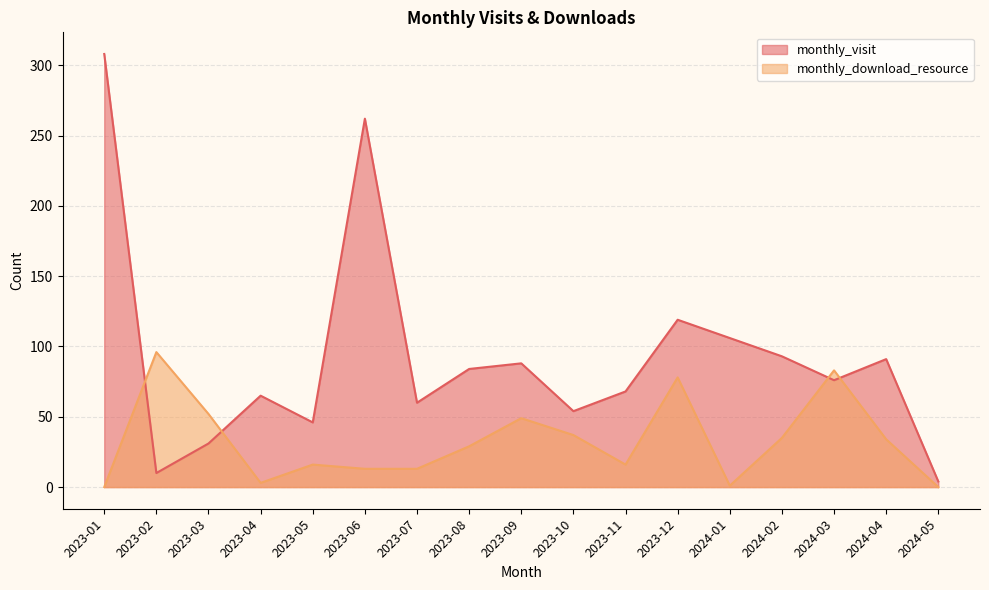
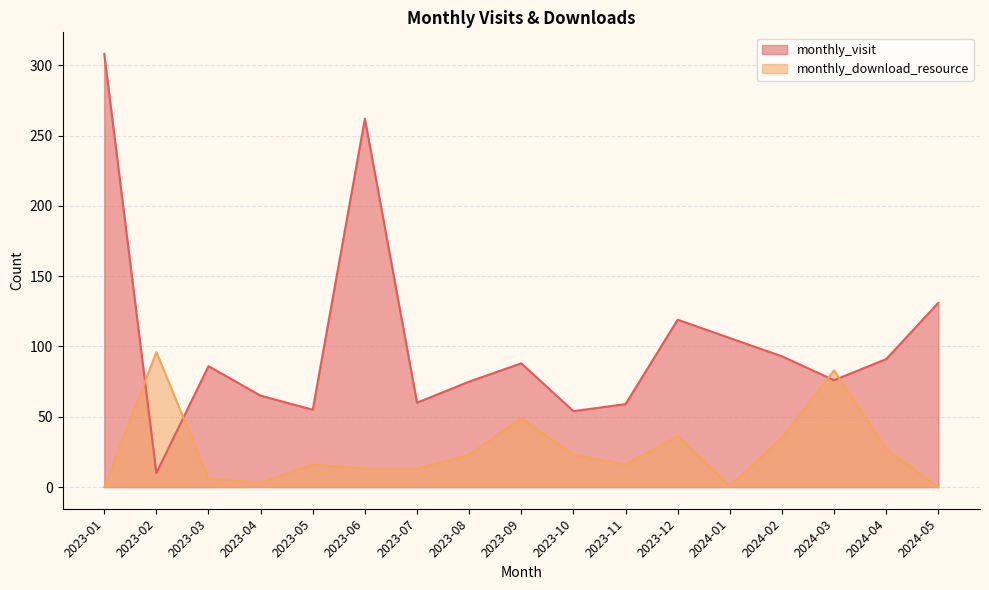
monthly_visit, 2023-03: 31 -> 86
monthly_download_resource, 2023-03: 52 -> 6
monthly_visit, 2023-05: 46 -> 55
monthly_visit, 2023-08: 84 -> 75
monthly_download_resource, 2023-08: 29 -> 23
monthly_download_resource, 2023-10: 37 -> 23
monthly_visit, 2023-11: 68 -> 59
monthly_download_resource, 2023-12: 78 -> 36
monthly_download_resource, 2024-04: 34 -> 27
monthly_visit, 2024-05: 4 -> 131
